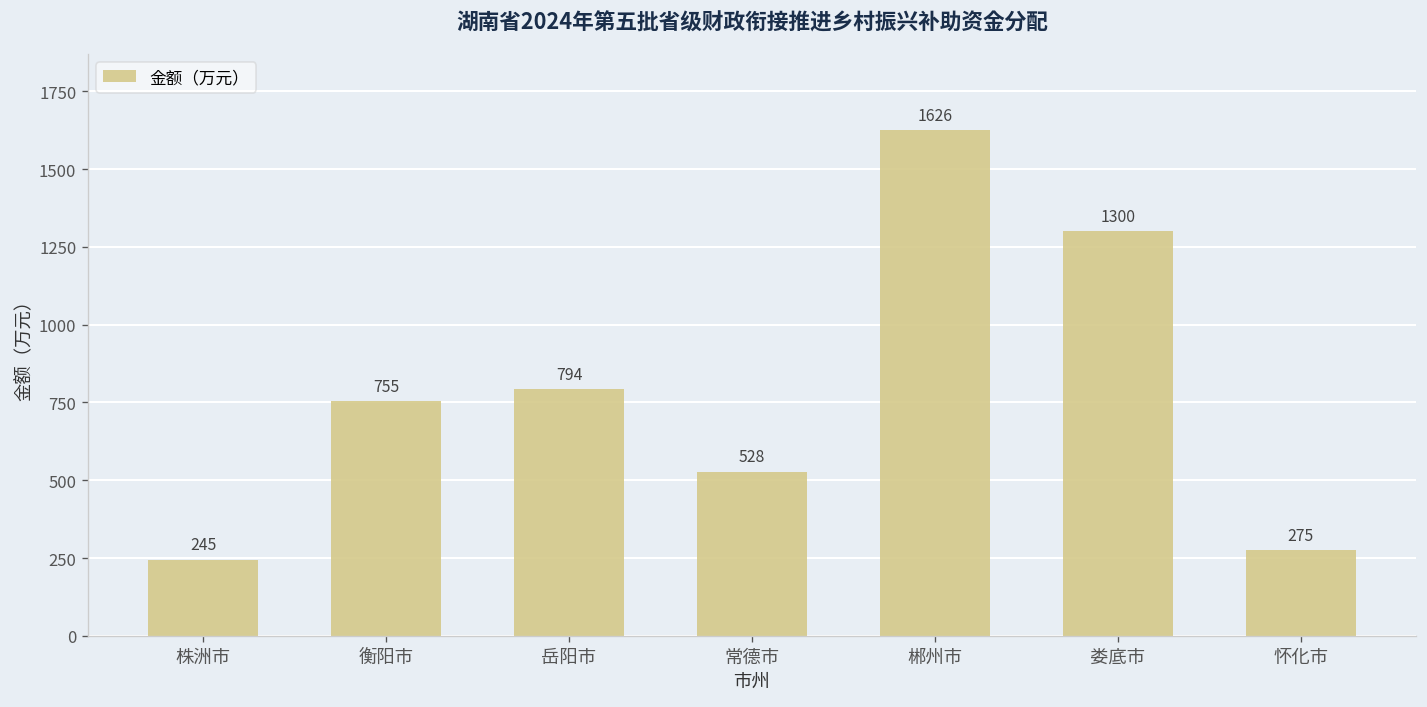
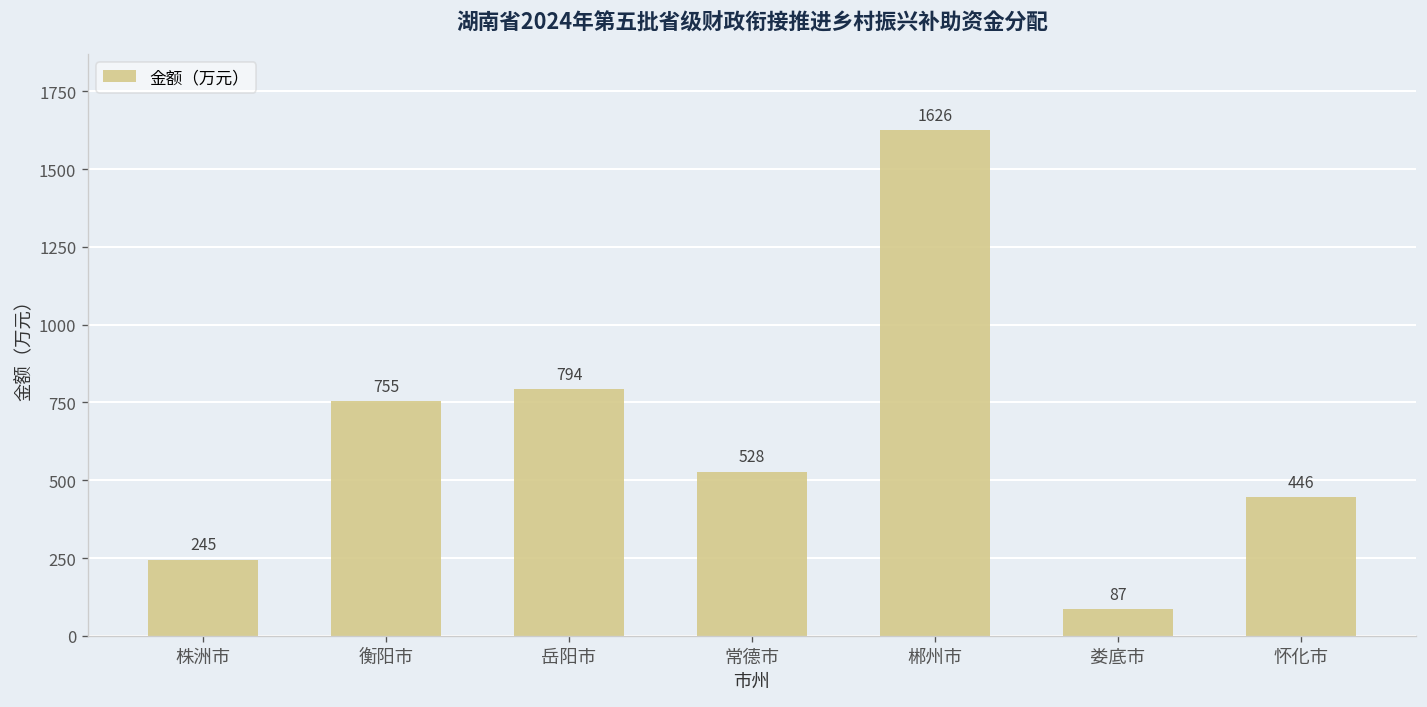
娄底市: 1300 -> 87
怀化市: 275 -> 446
